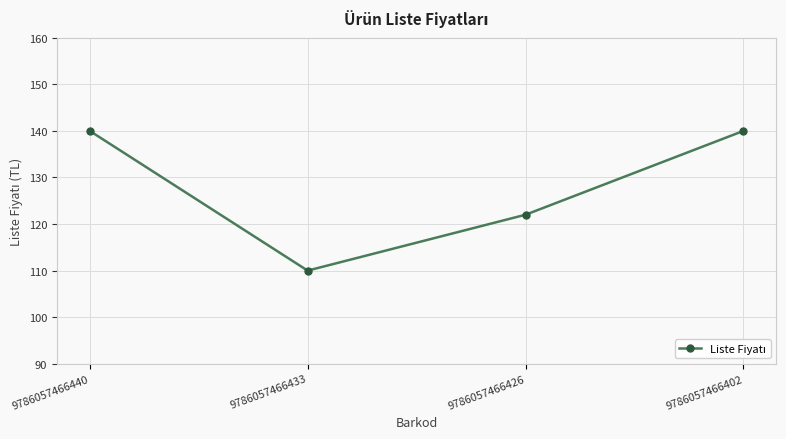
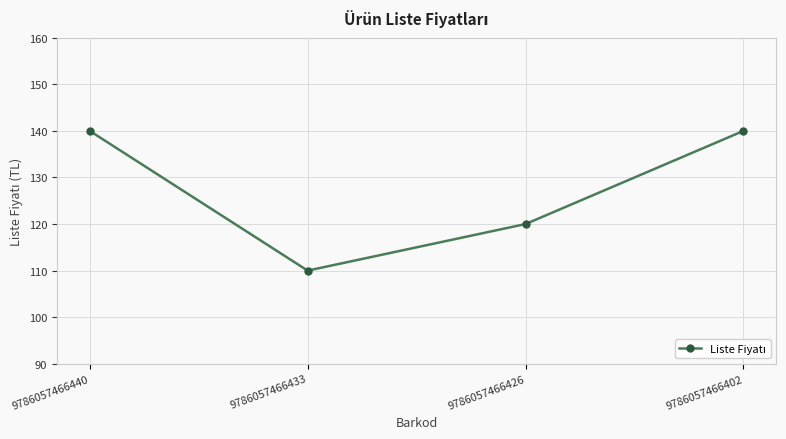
9786057466426: 122 -> 120
